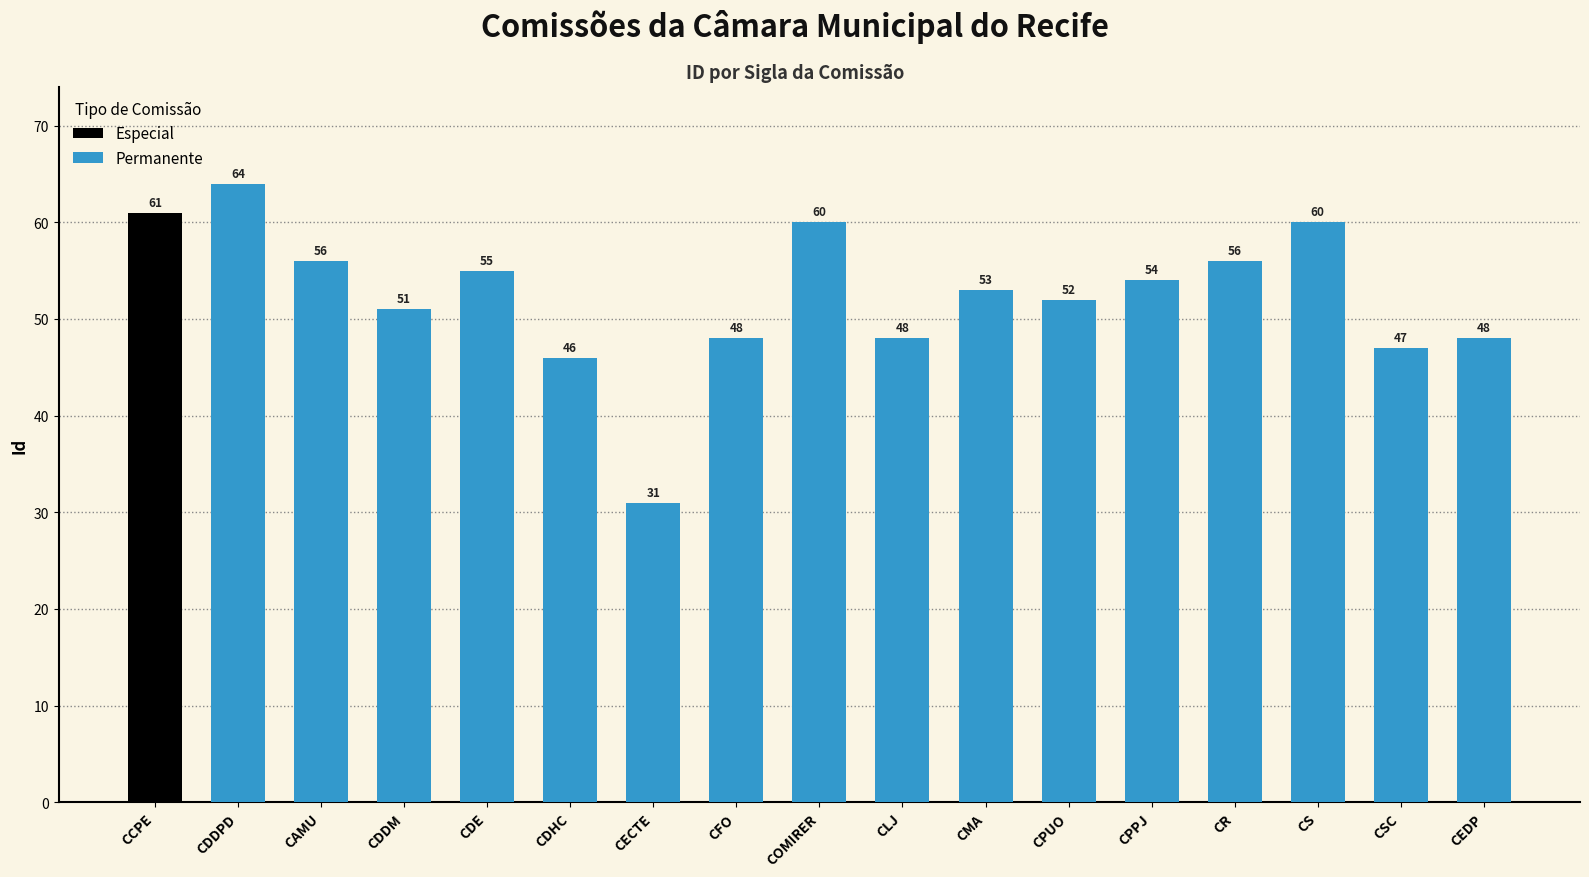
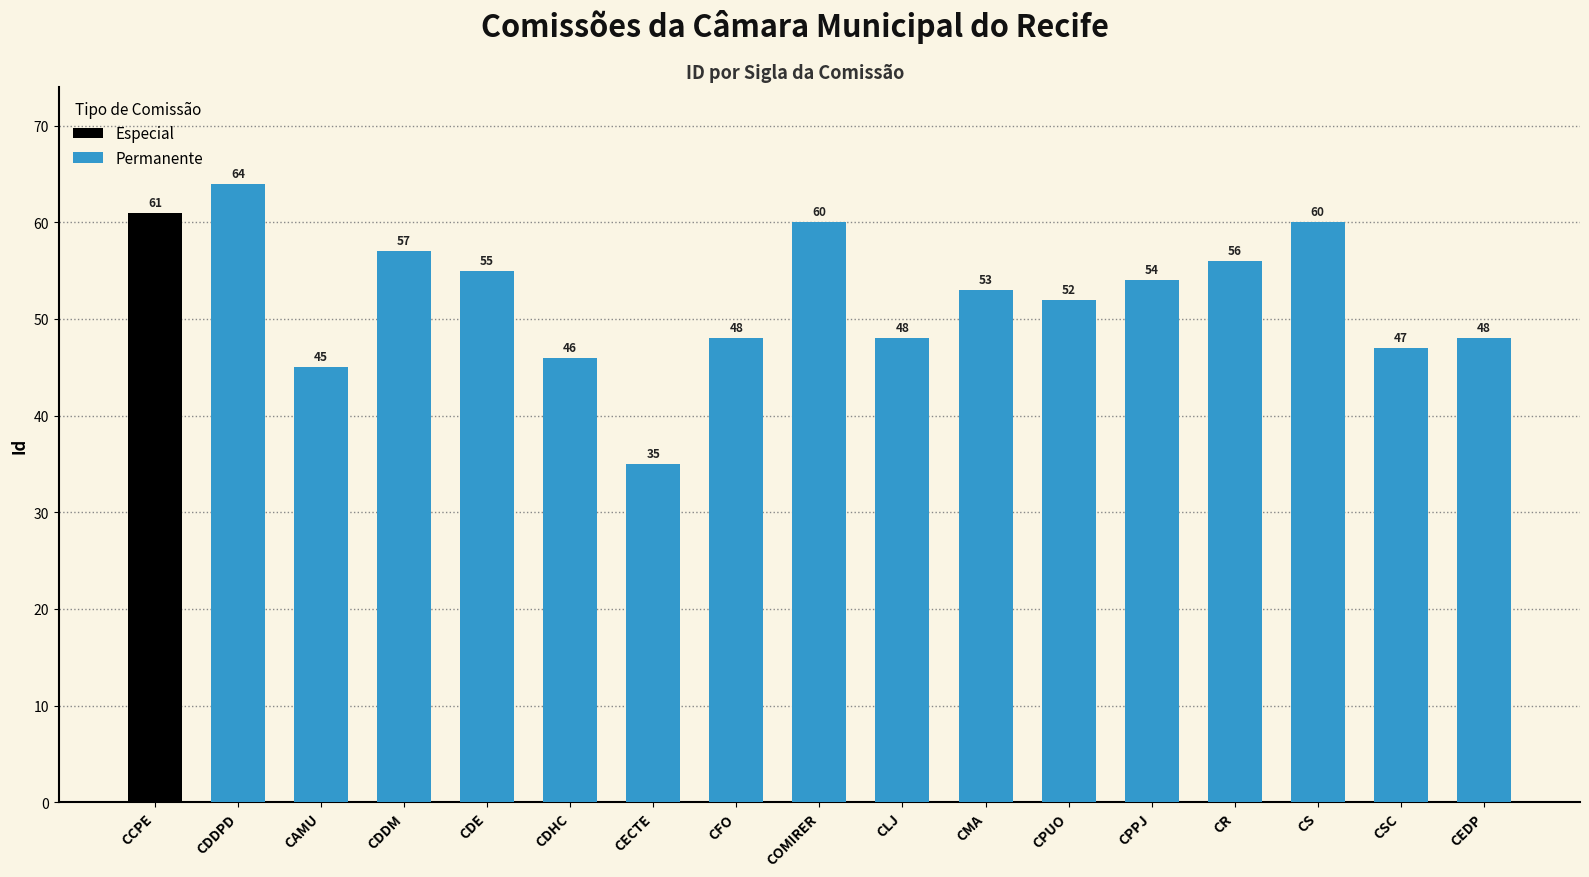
Permanente, CAMU: 56 -> 45
Permanente, CDDM: 51 -> 57
Permanente, CECTE: 31 -> 35
